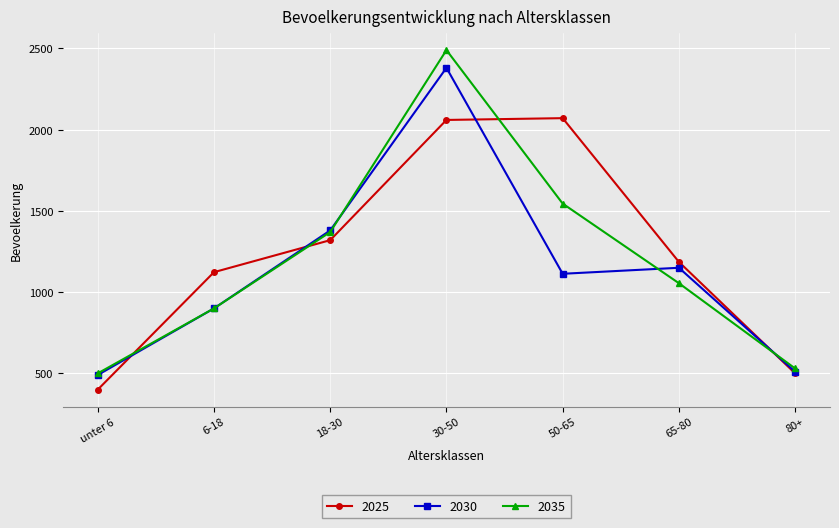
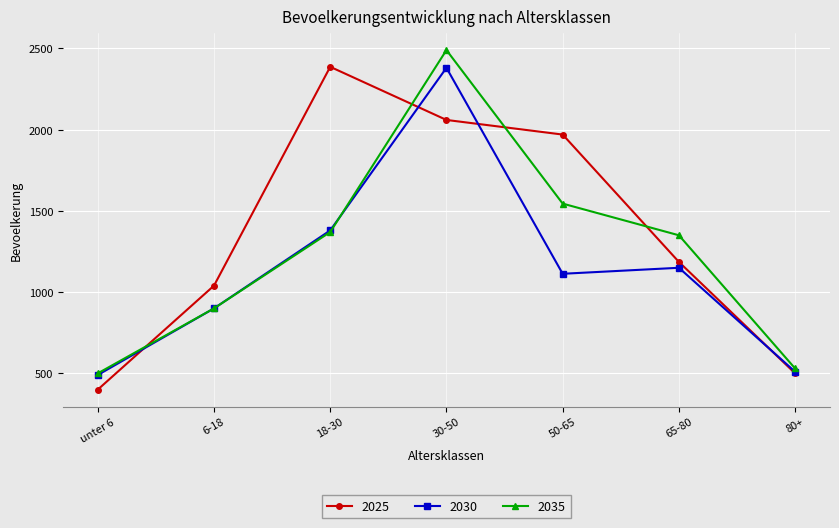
2025, 6-18: 1120 -> 1040
2025, 18-30: 1320 -> 2390
2025, 50-65: 2070 -> 1970
2035, 65-80: 1060 -> 1350
